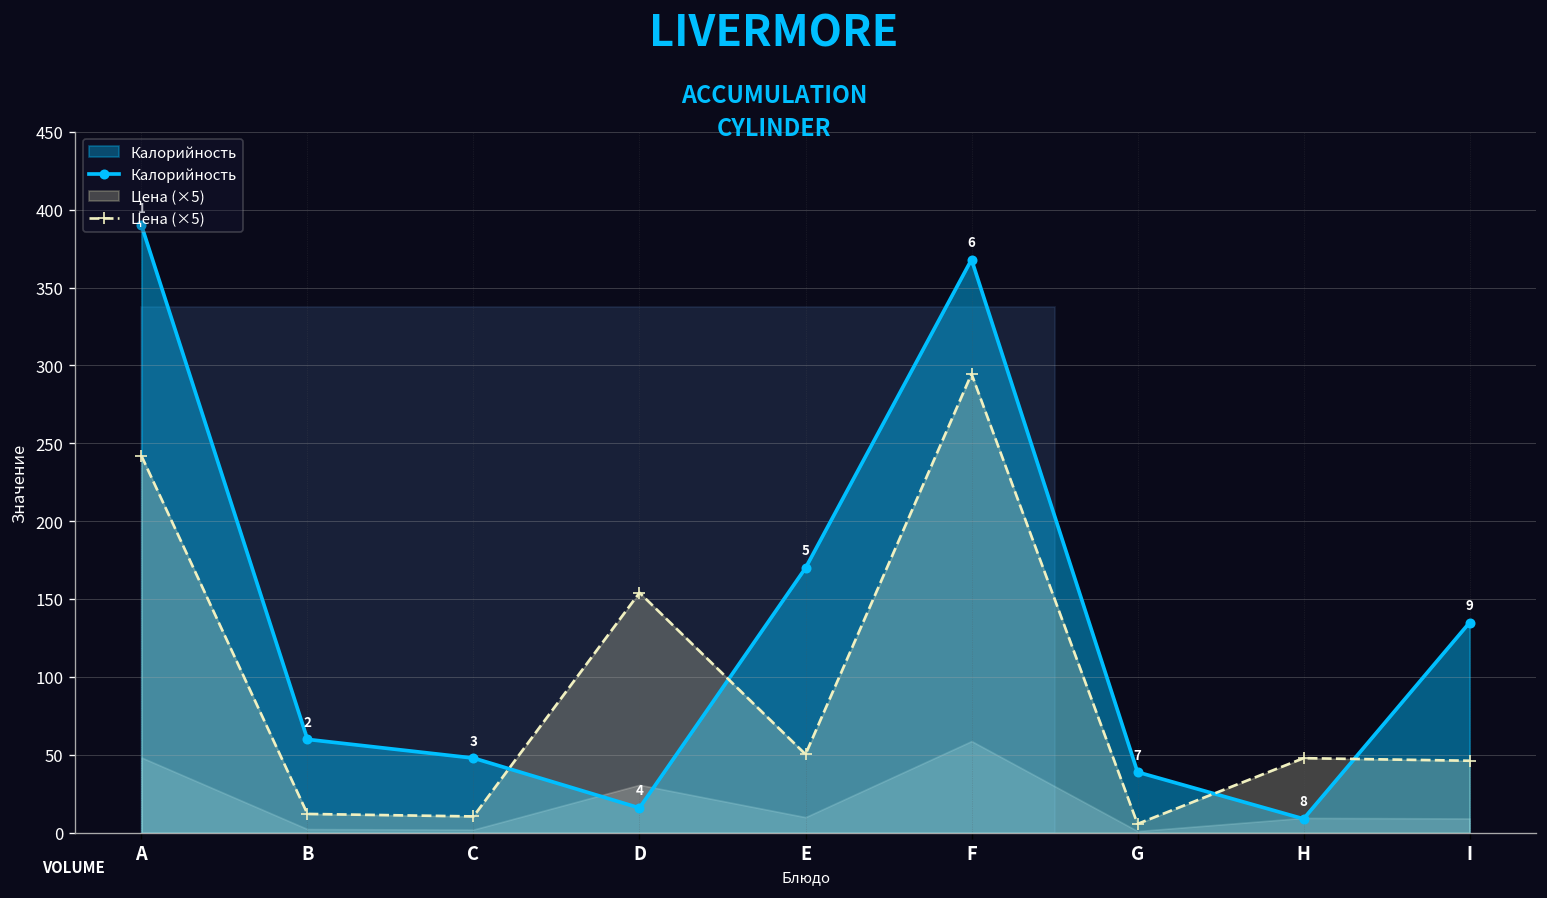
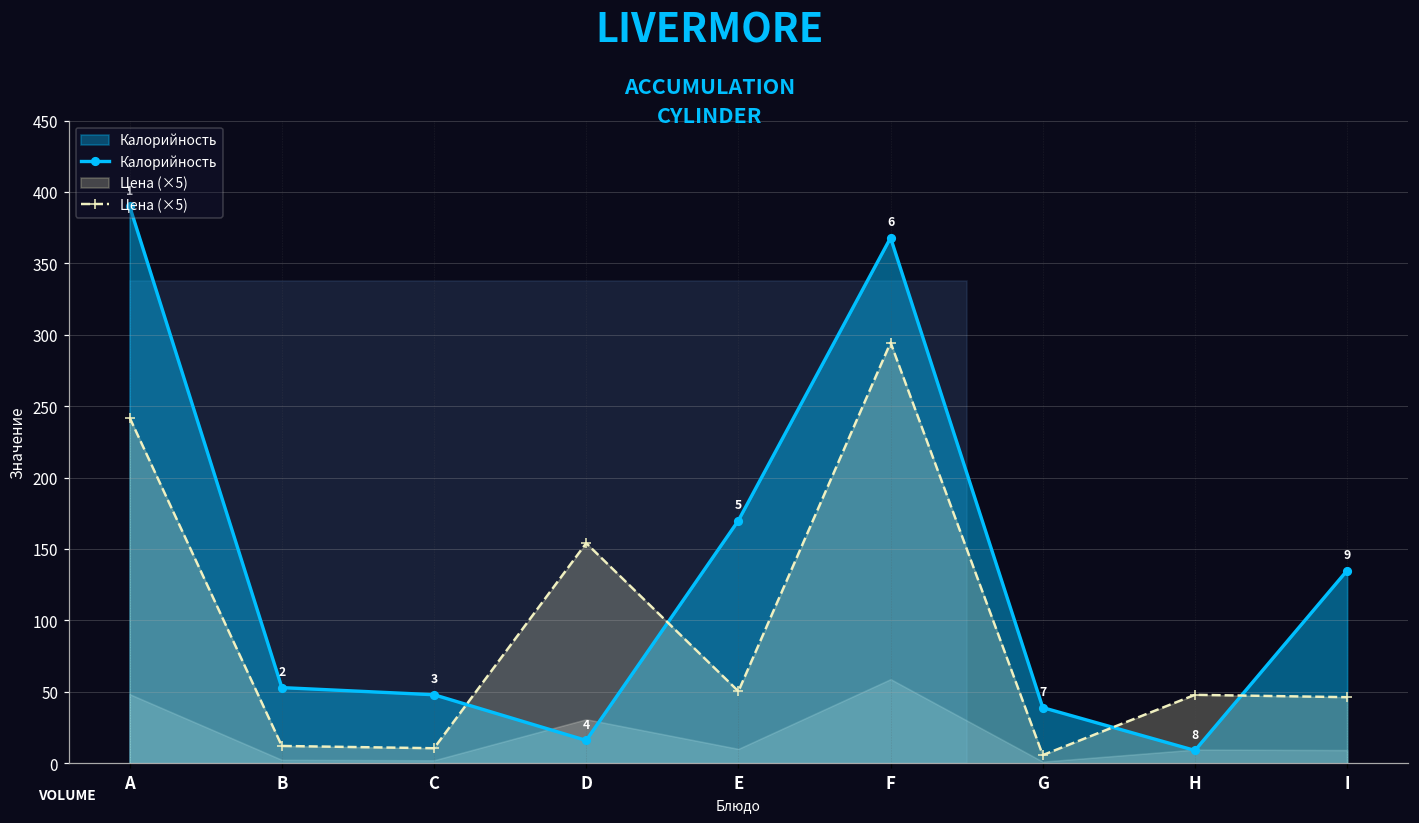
Калорийность, B: 60 -> 53
